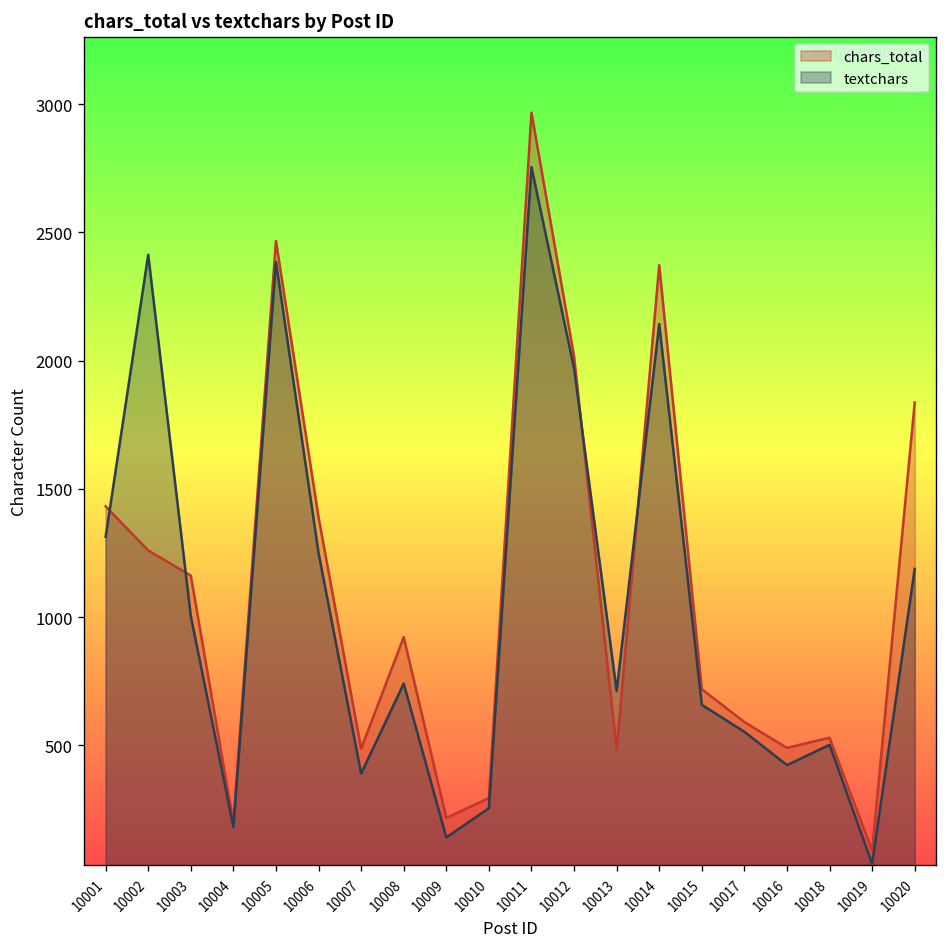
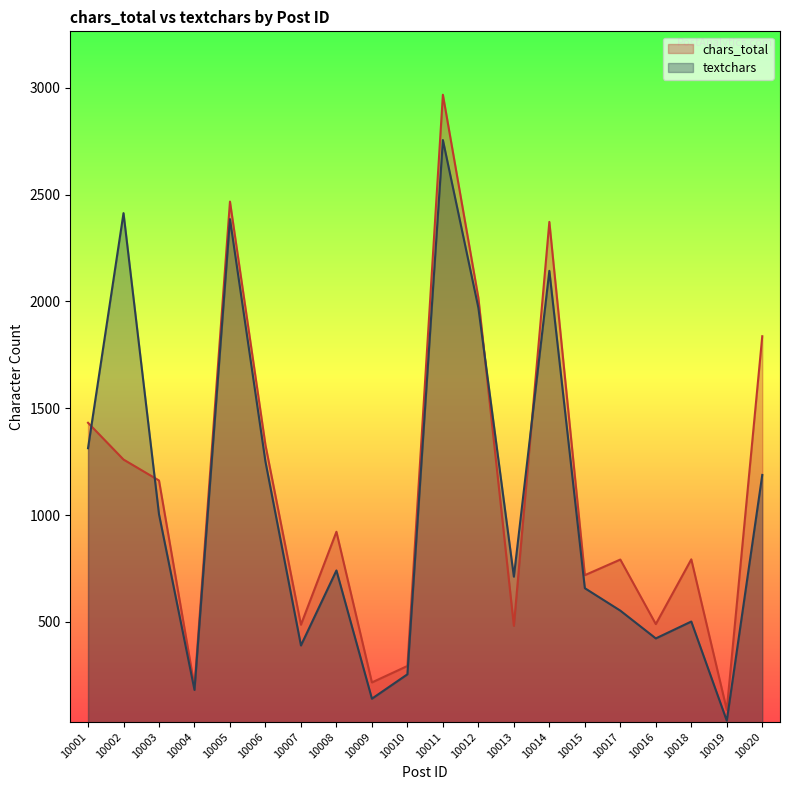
chars_total, 10006: 1390 -> 1330
chars_total, 10017: 590 -> 790
chars_total, 10018: 530 -> 790
